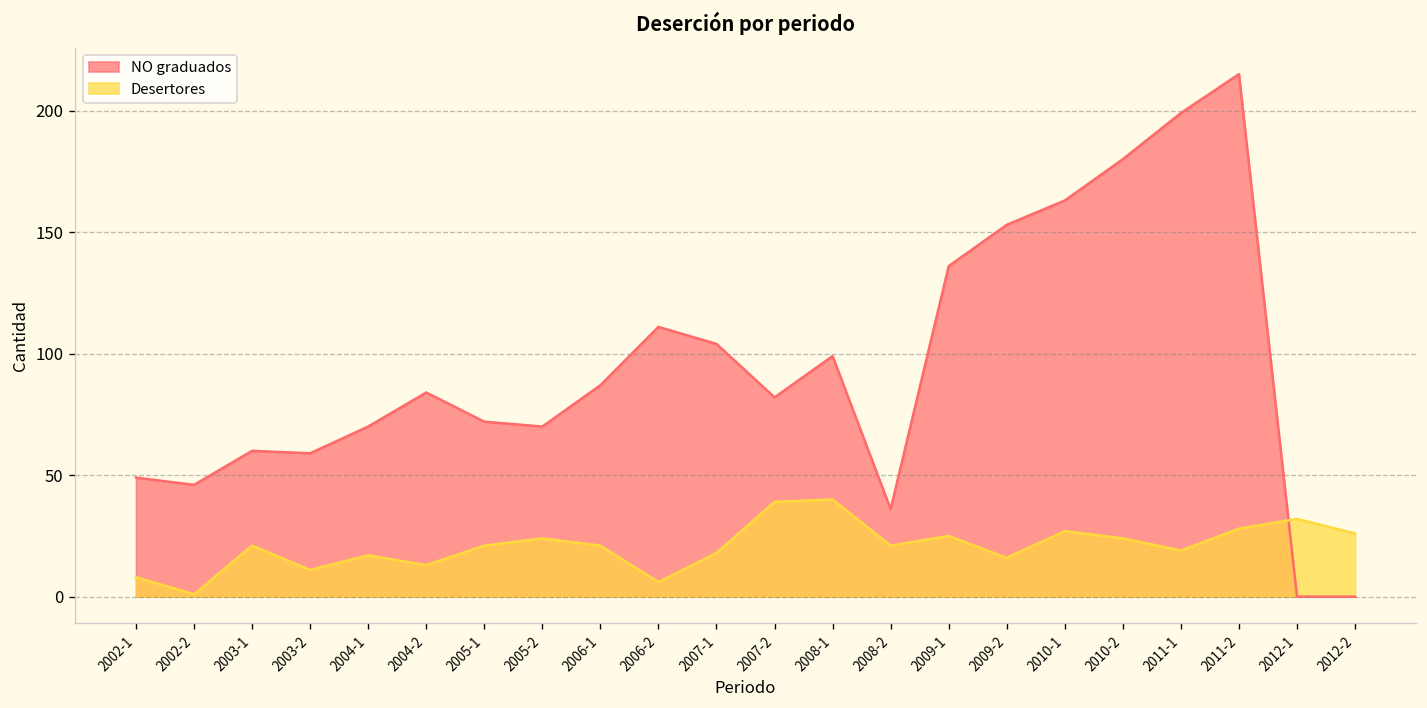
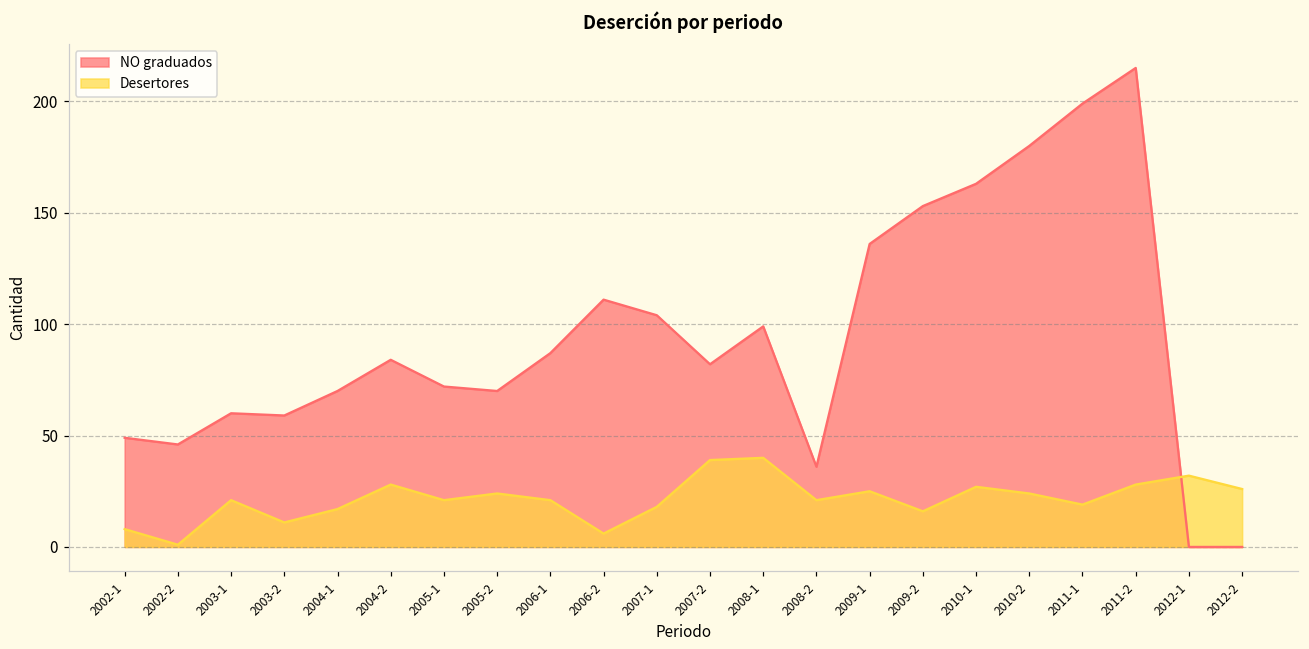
Desertores, 2004-2: 13 -> 28
